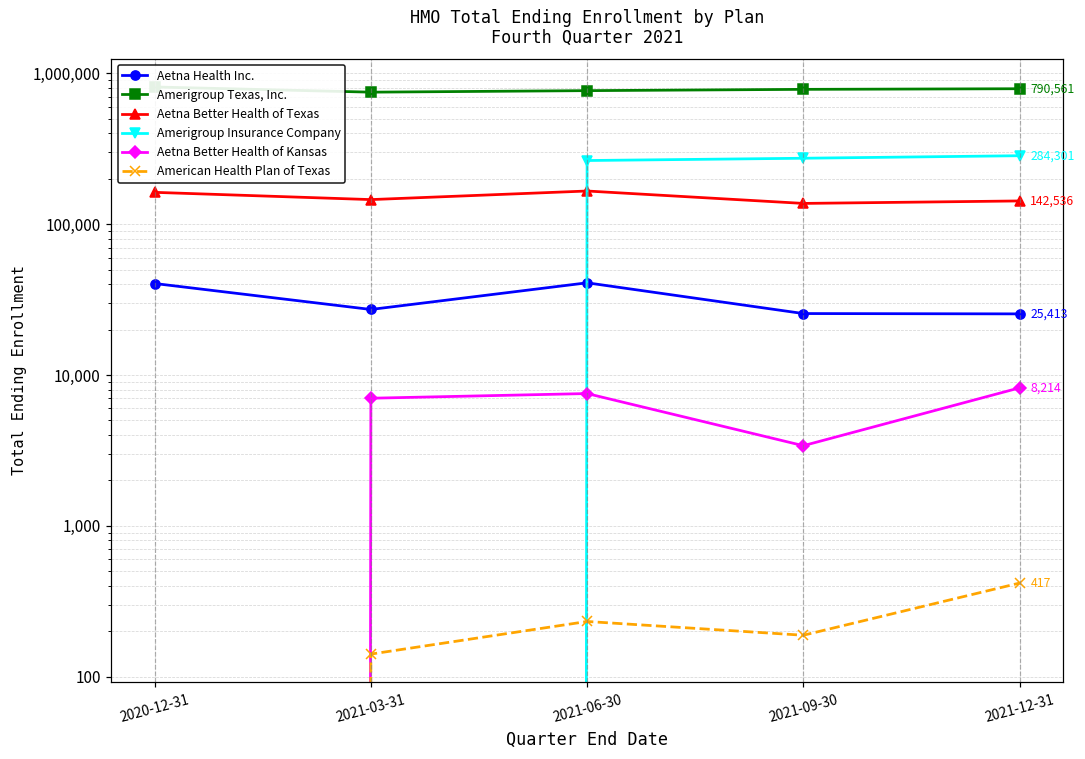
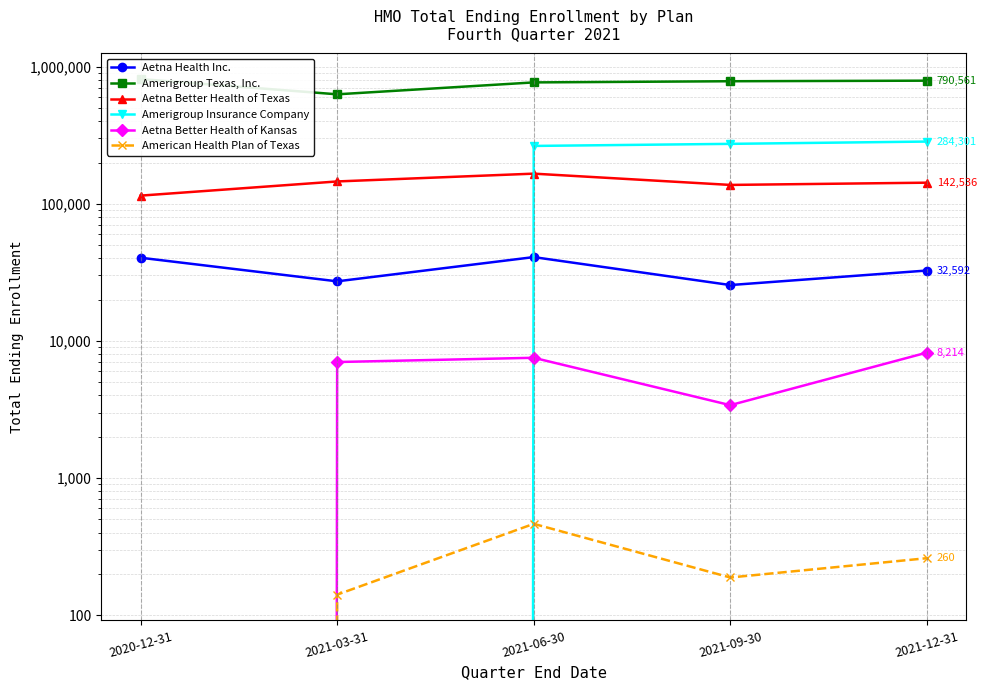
Aetna Better Health of Texas, 2020-12-31: 160,000 -> 110,000
Amerigroup Texas, Inc., 2021-03-31: 800,000 -> 600,000
American Health Plan of Texas, 2021-06-30: 230 -> 460
Aetna Health Inc., 2021-12-31: 25,413 -> 32,592
American Health Plan of Texas, 2021-12-31: 417 -> 260
